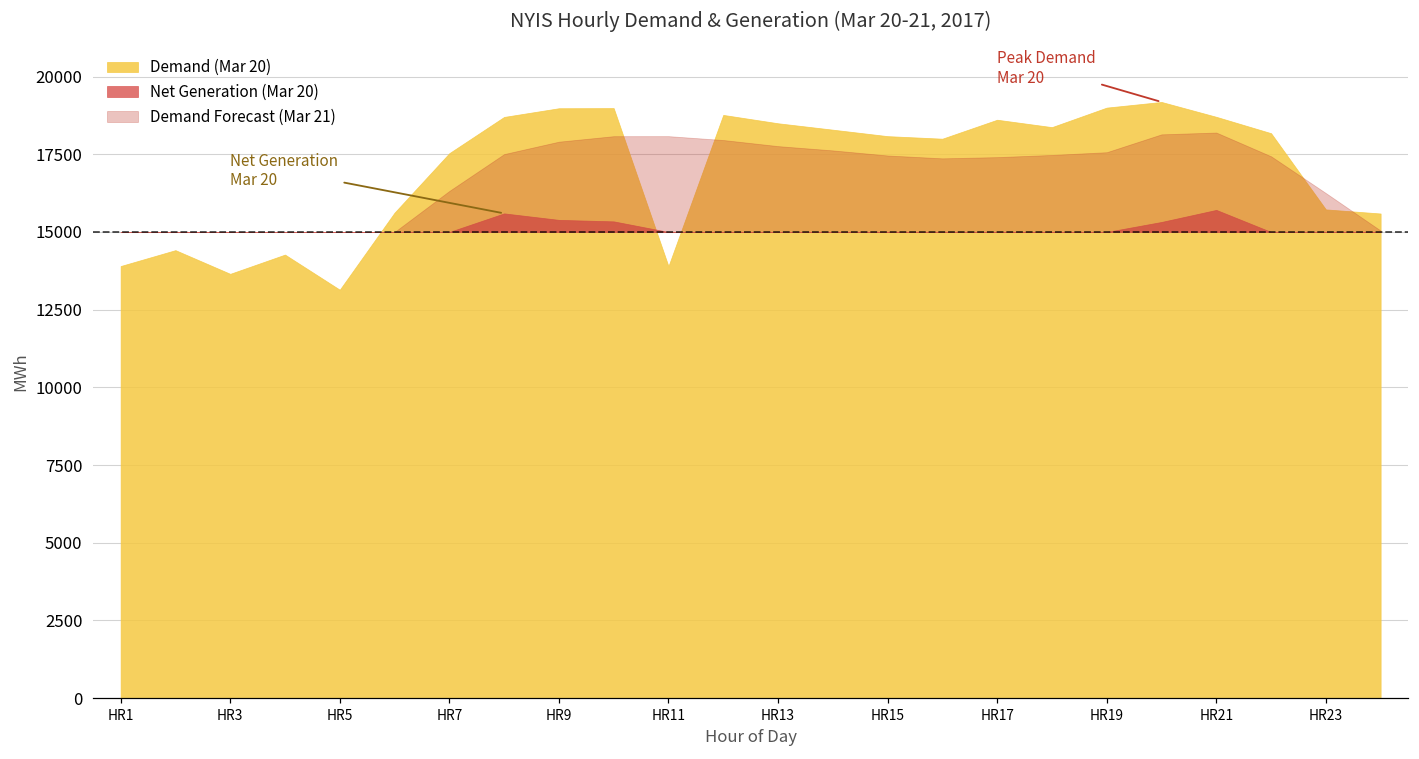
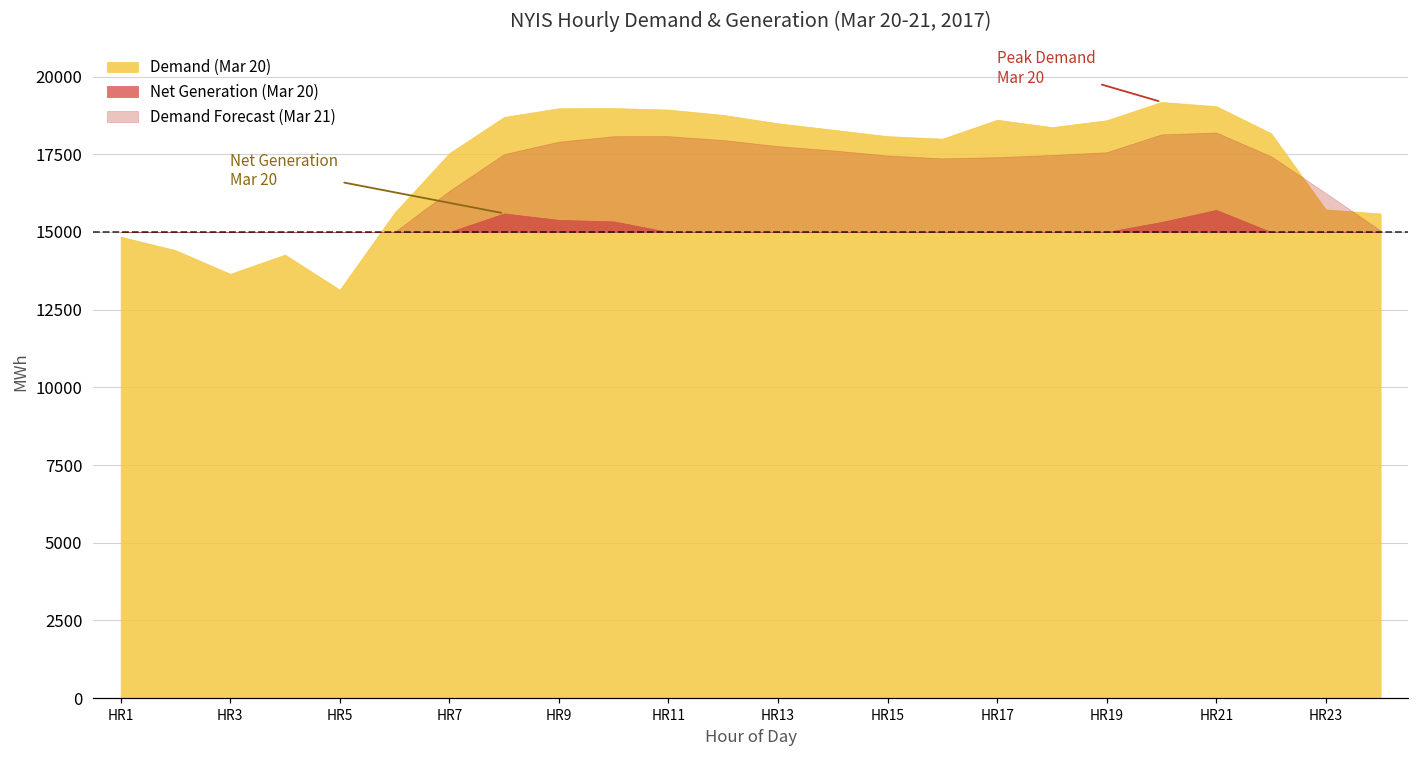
Demand (Mar 20), HR1: 13900 -> 14800
Demand (Mar 20), HR11: 13900 -> 18900
Demand (Mar 20), HR19: 19000 -> 18600
Demand (Mar 20), HR21: 18700 -> 19000
